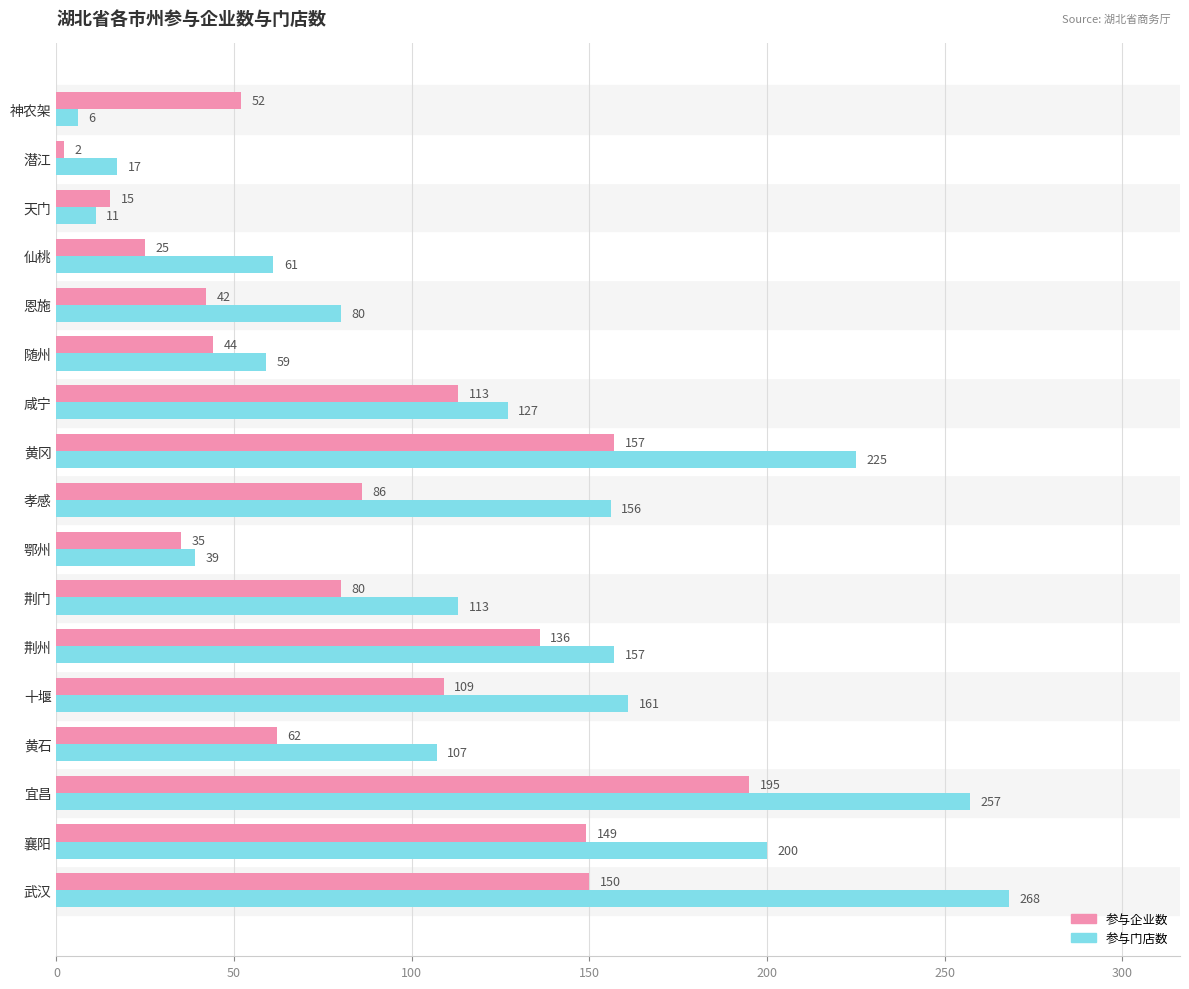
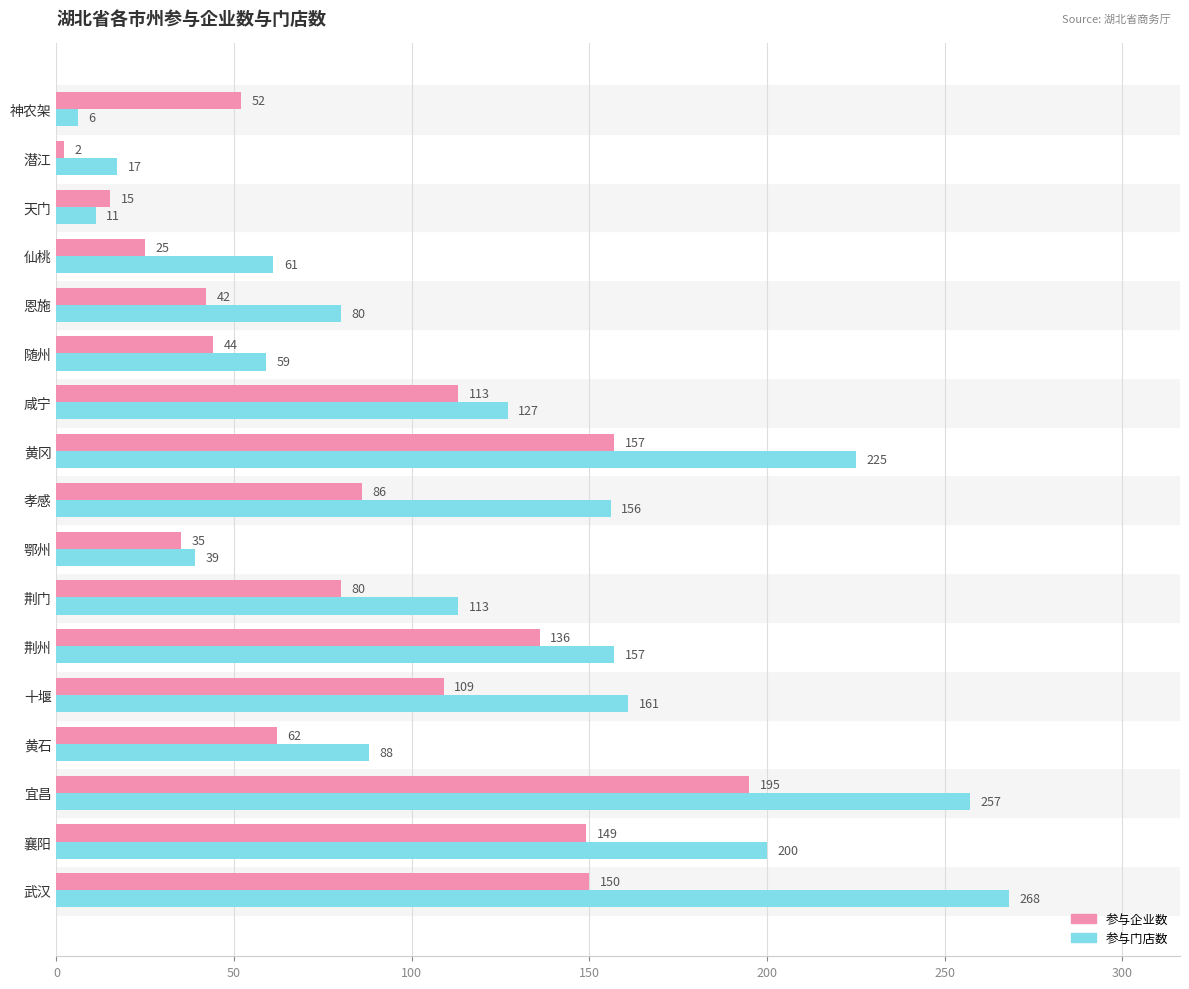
参与门店数, 黄石: 107 -> 88
